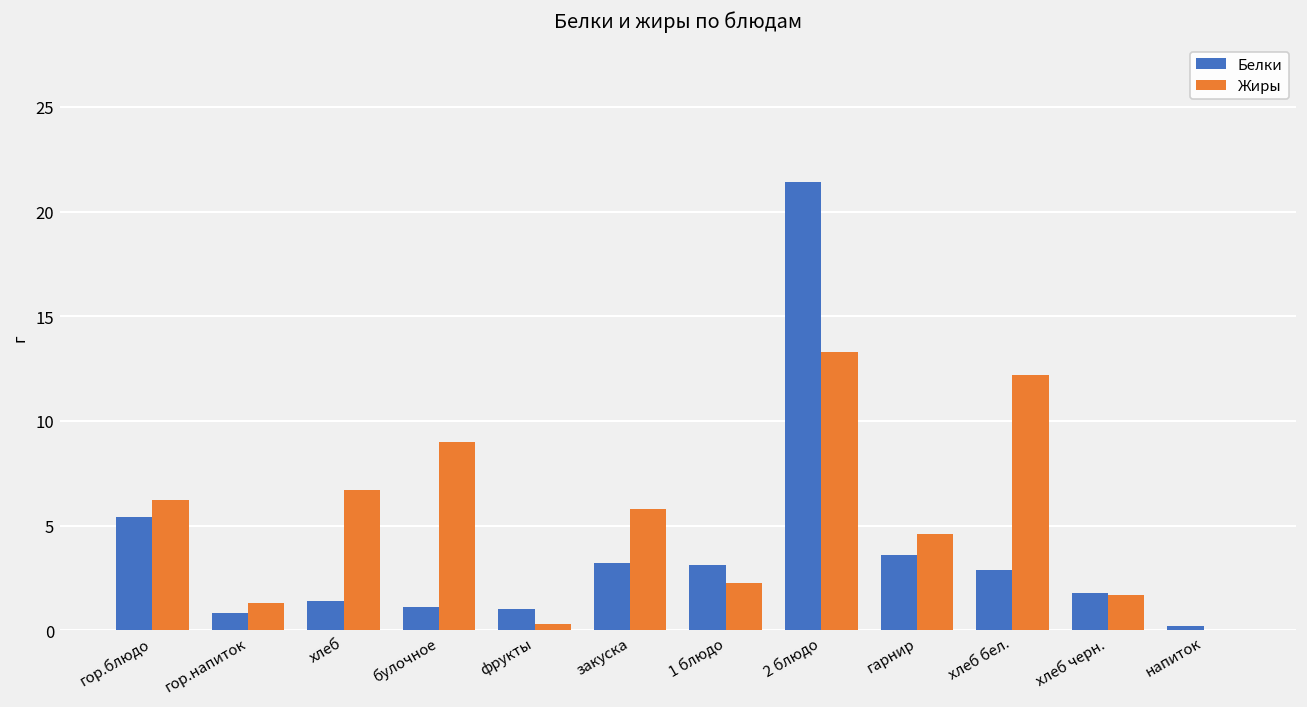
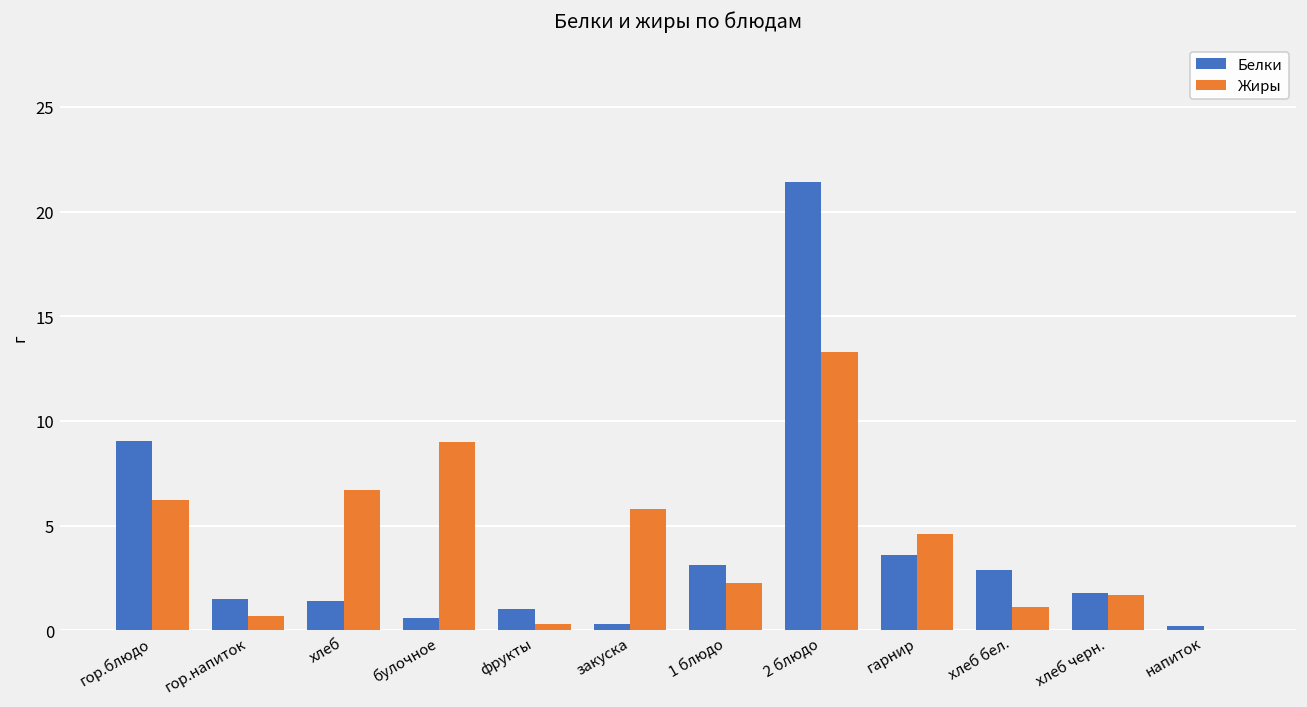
Белки, гор.блюдо: 5.4 -> 9.1
Белки, гор.напиток: 0.8 -> 1.5
Жиры, гор.напиток: 1.3 -> 0.7
Белки, булочное: 1.1 -> 0.6
Белки, закуска: 3.2 -> 0.3
Жиры, хлеб бел.: 12.2 -> 1.1
